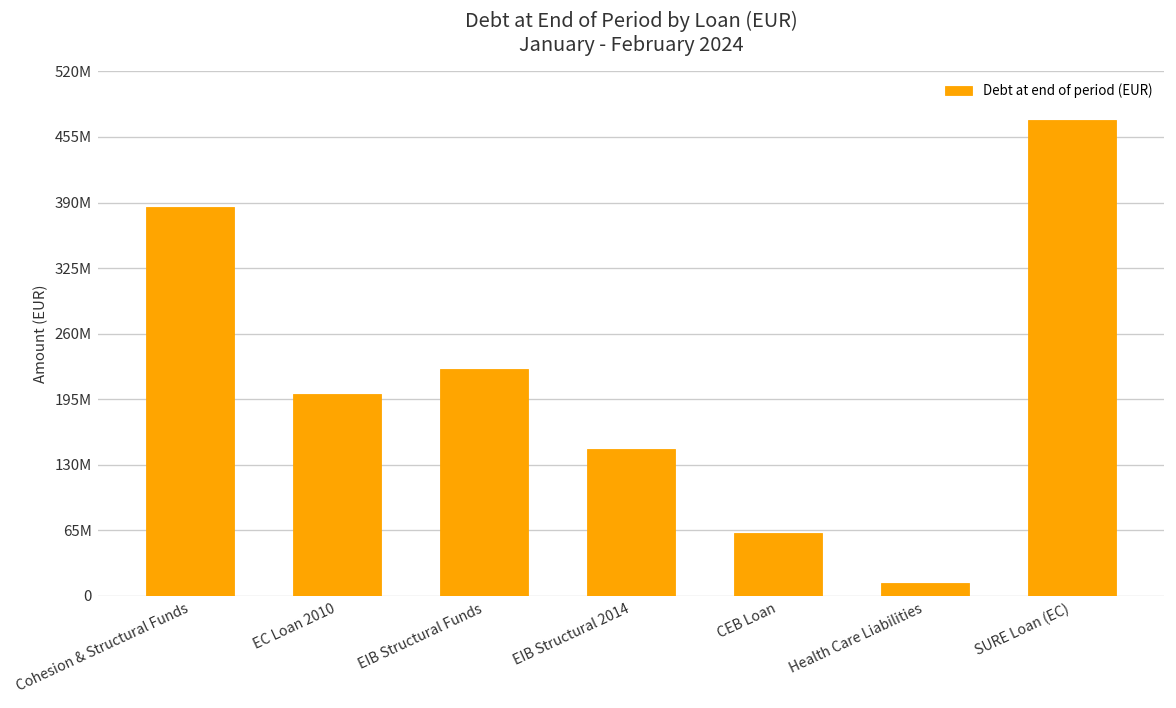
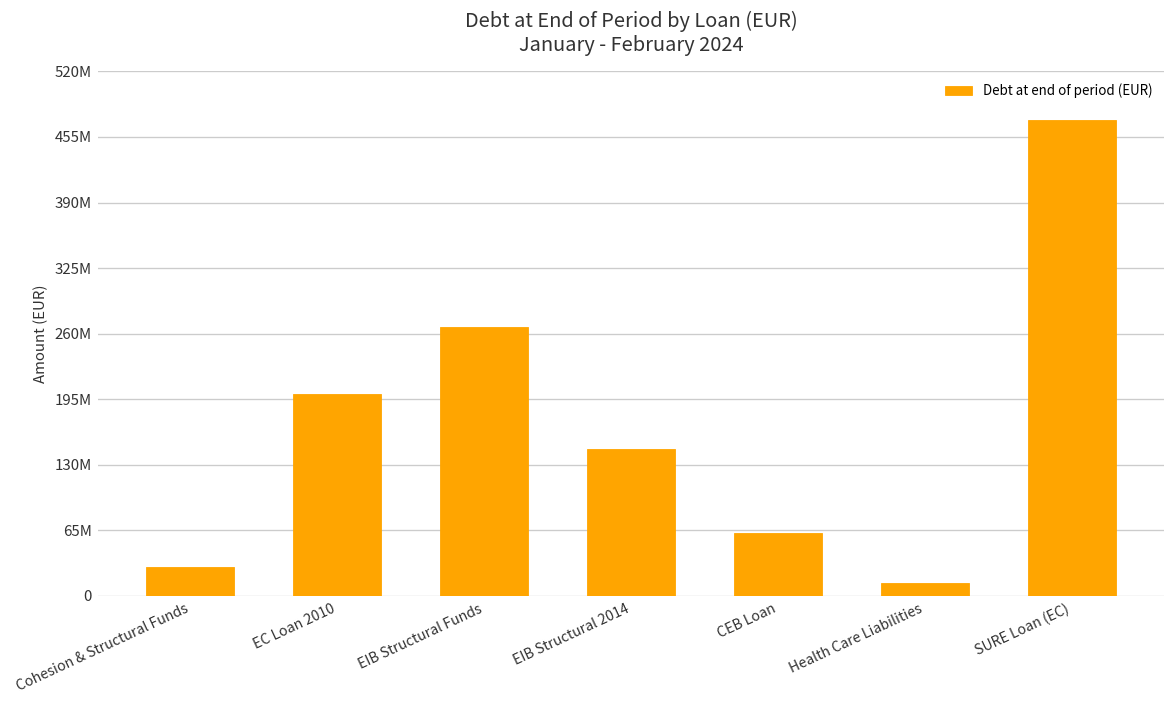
Cohesion & Structural Funds: 390000000 -> 30000000
EIB Structural Funds: 230000000 -> 270000000
